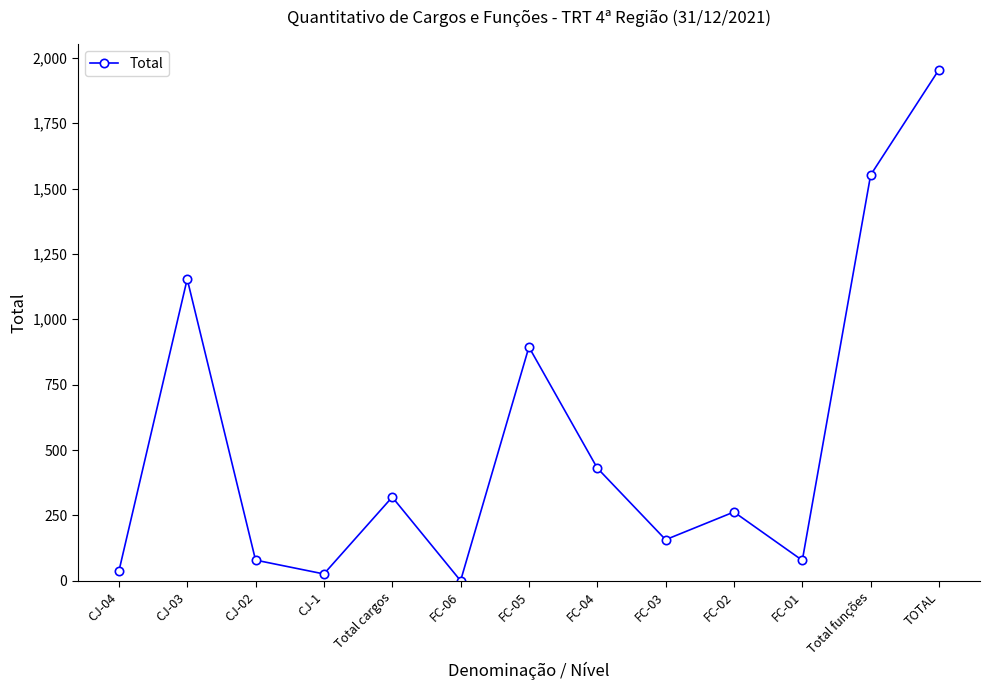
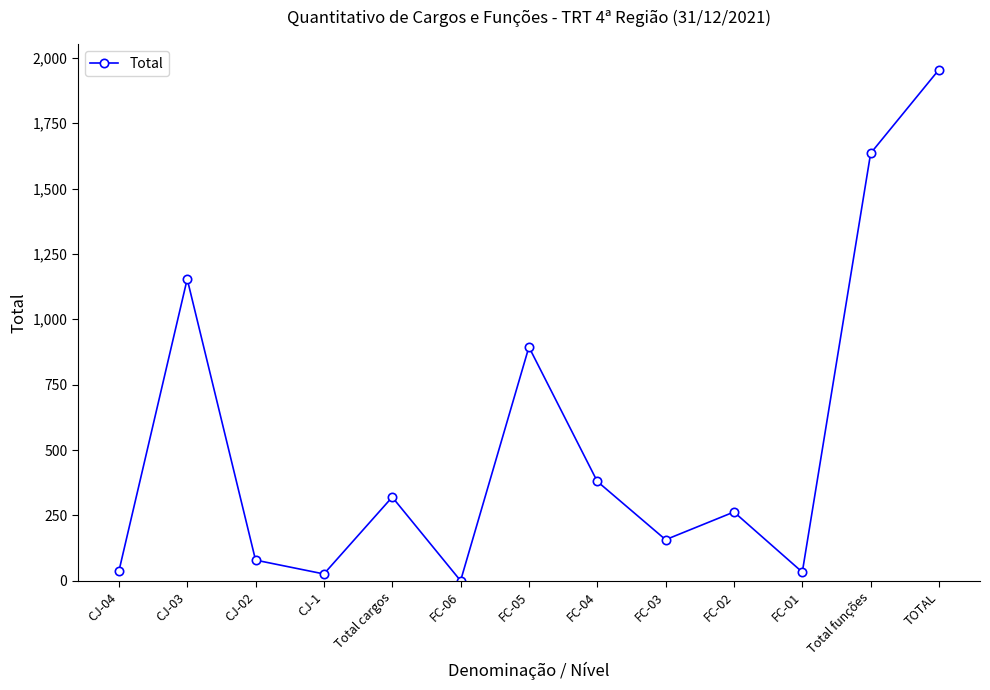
FC-04: 430 -> 380
FC-01: 80 -> 30
Total funções: 1,550 -> 1,640
